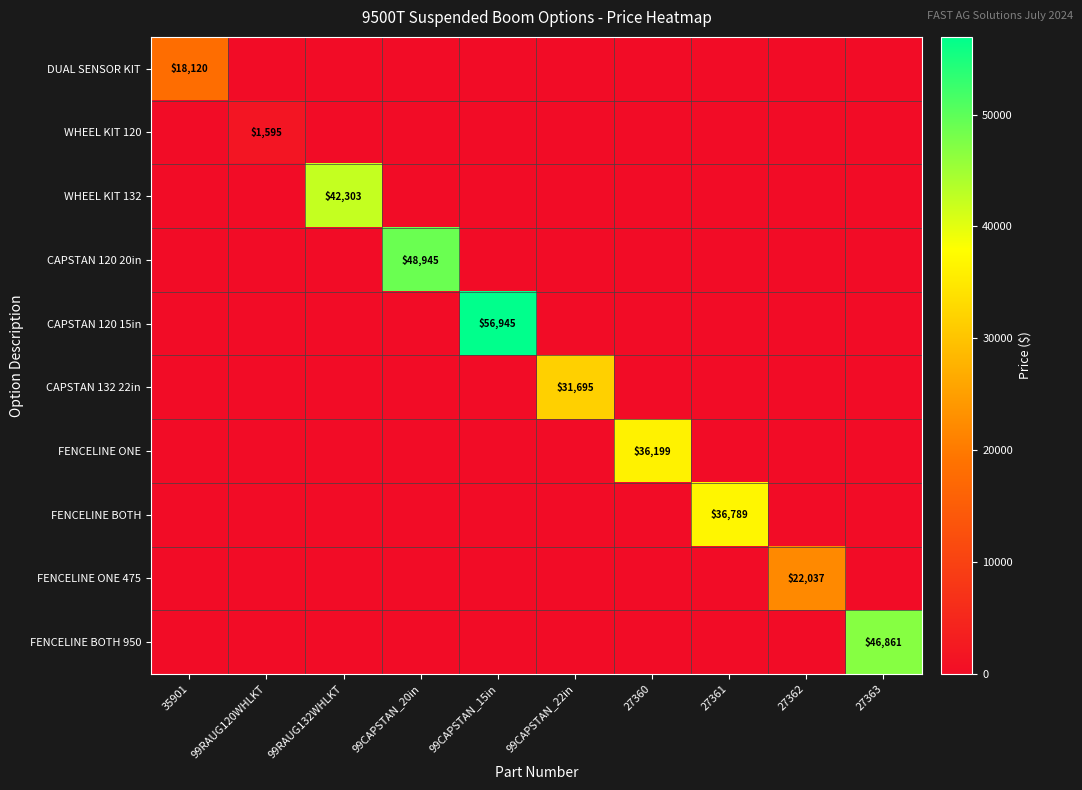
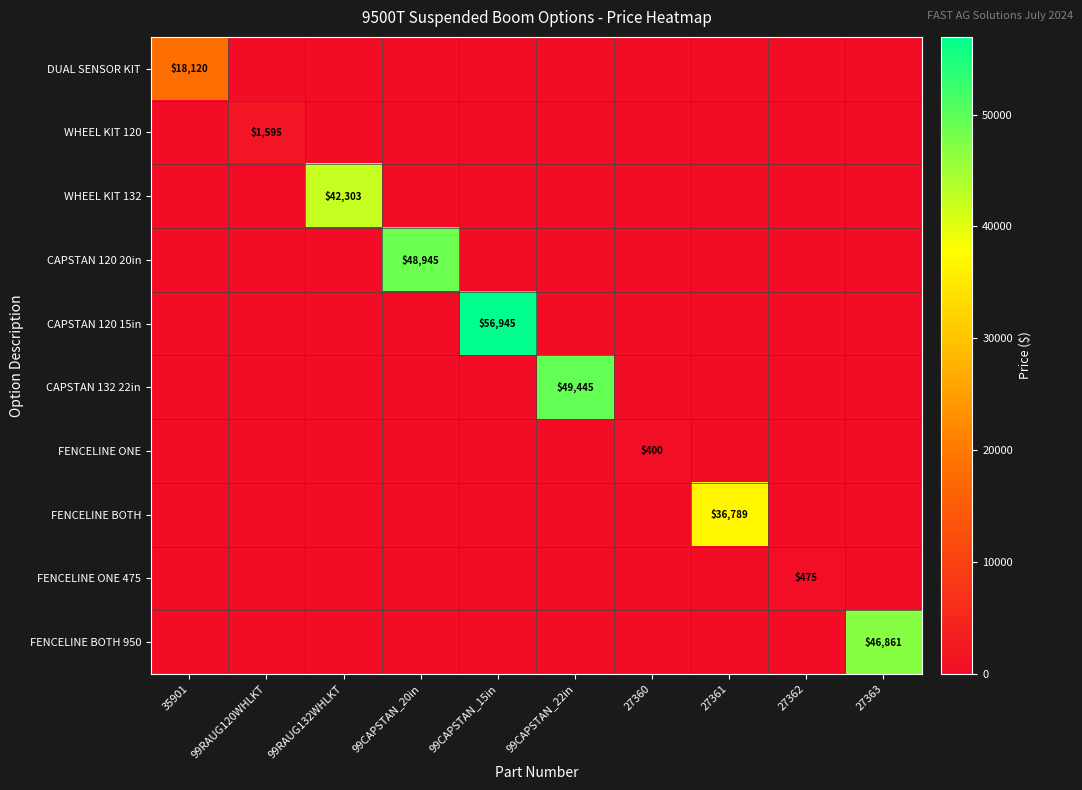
CAPSTAN 132 22in, 99CAPSTAN_22in: $31,695 -> $49,445
FENCELINE ONE, 27360: $36,199 -> $400
FENCELINE ONE 475, 27362: $22,037 -> $475
